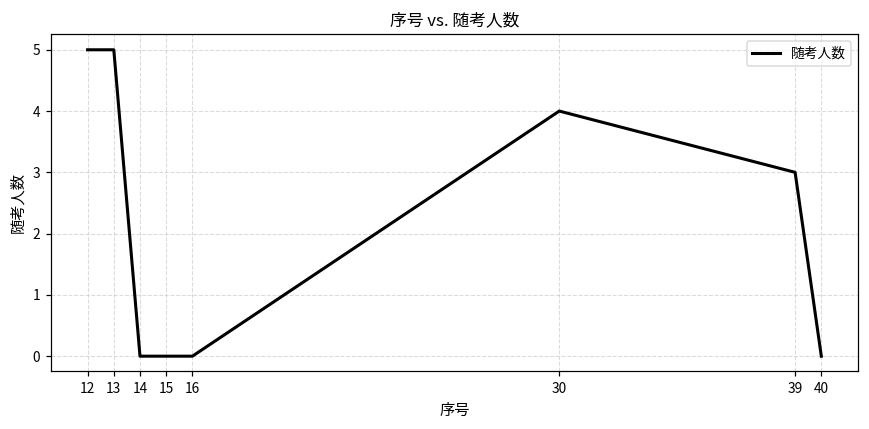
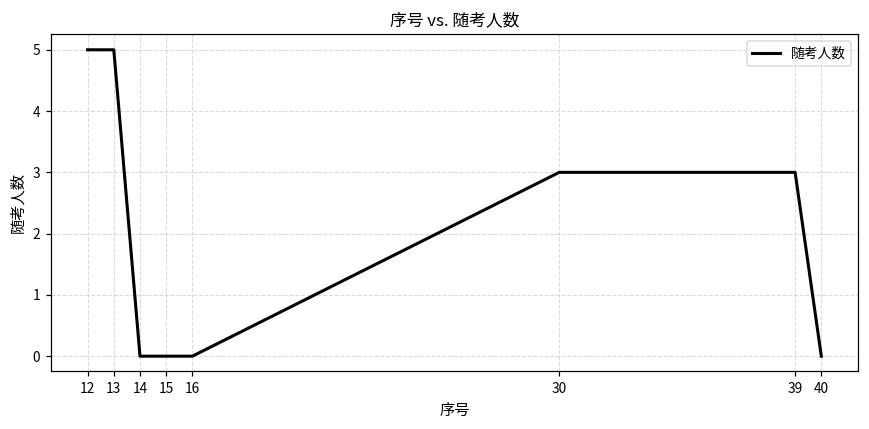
30: 4 -> 3
